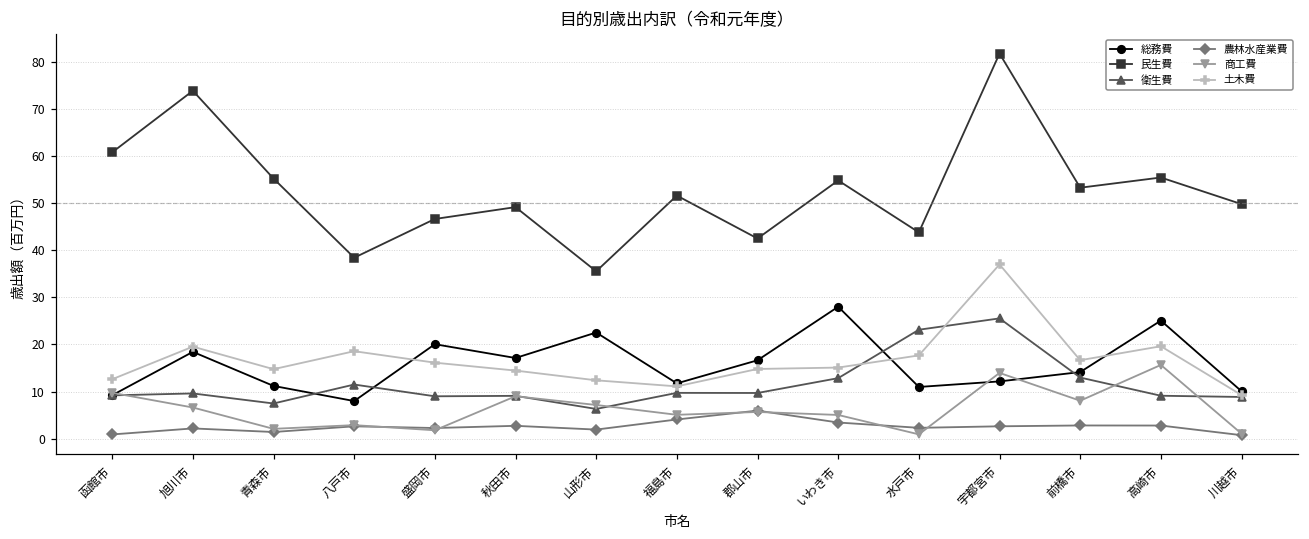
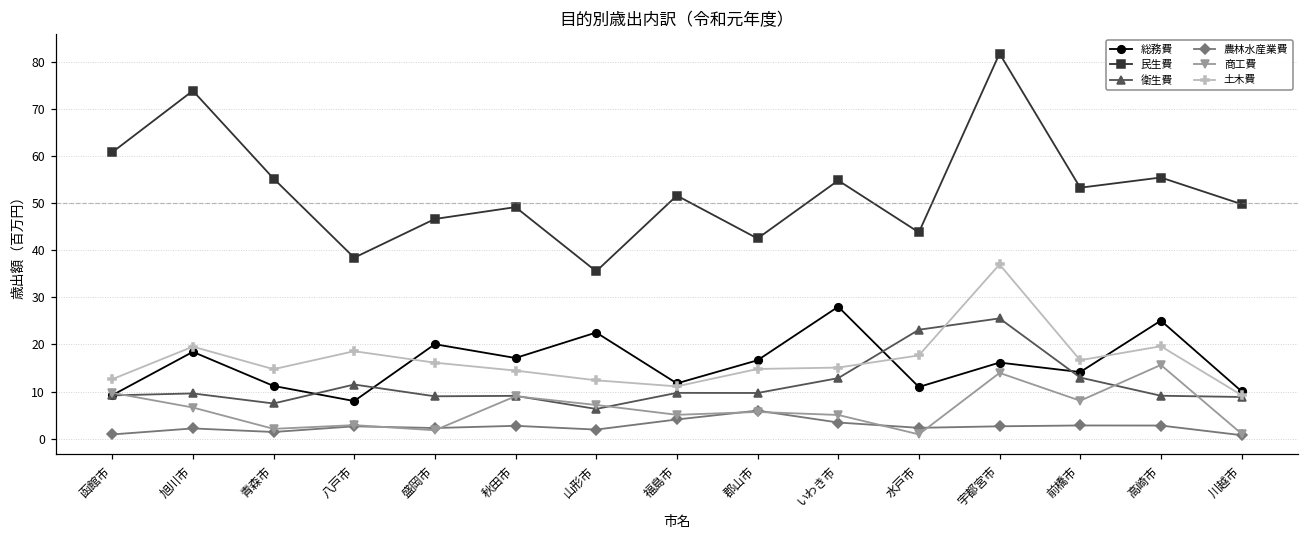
総務費, 宇都宮市: 12 -> 16
